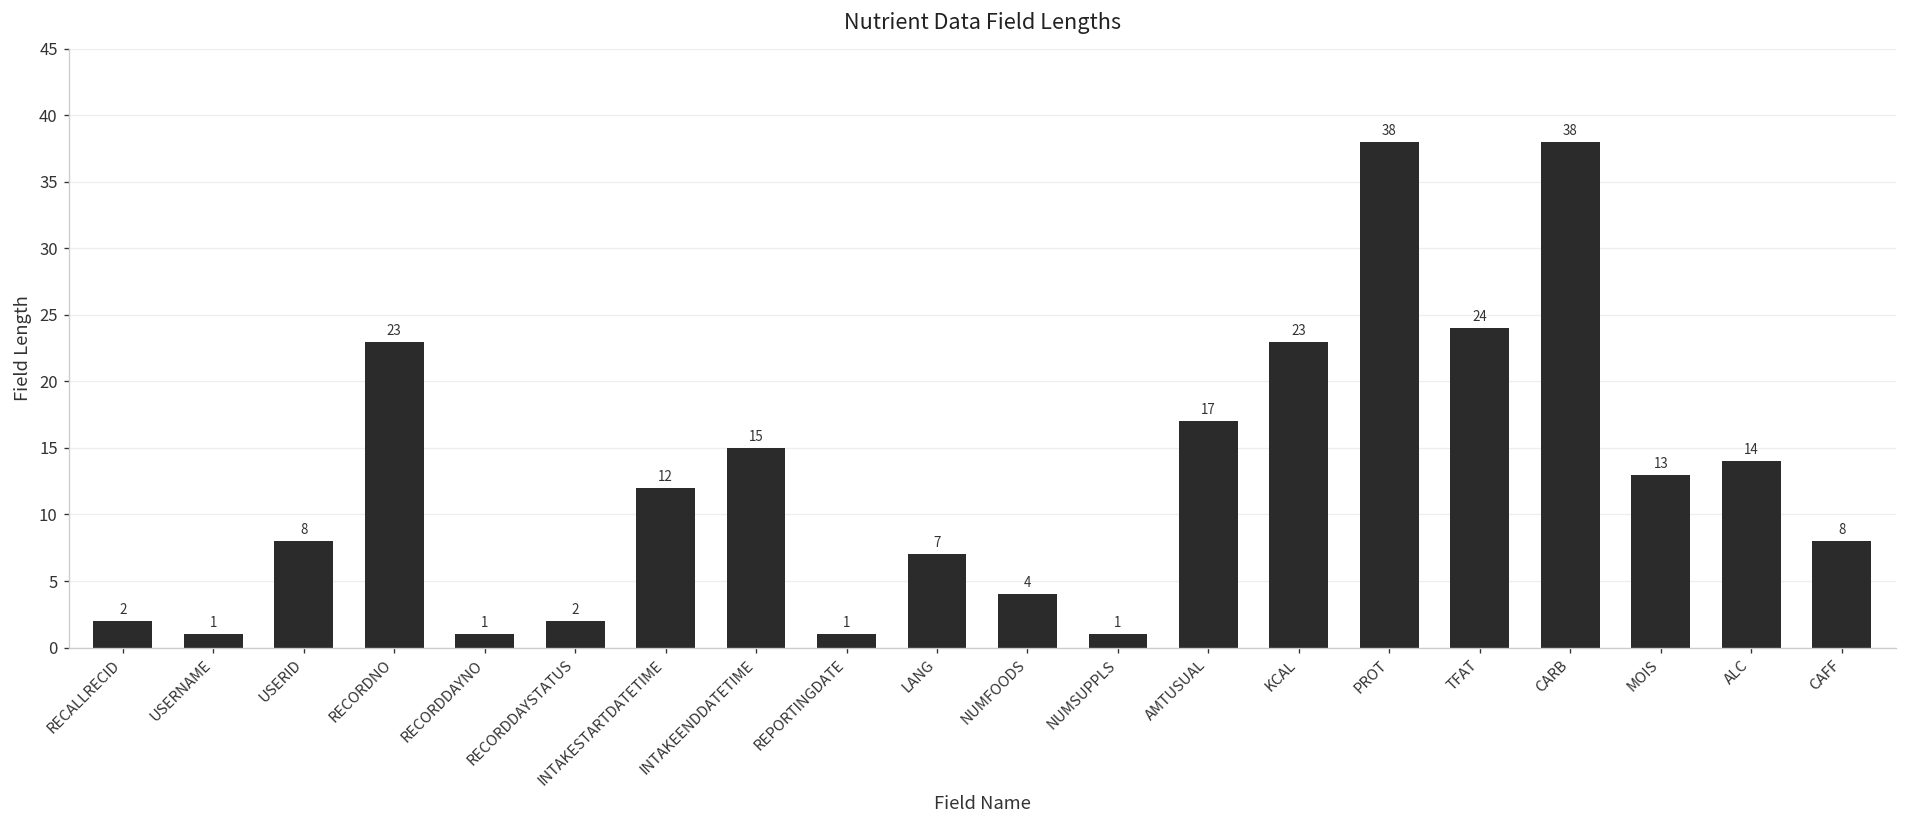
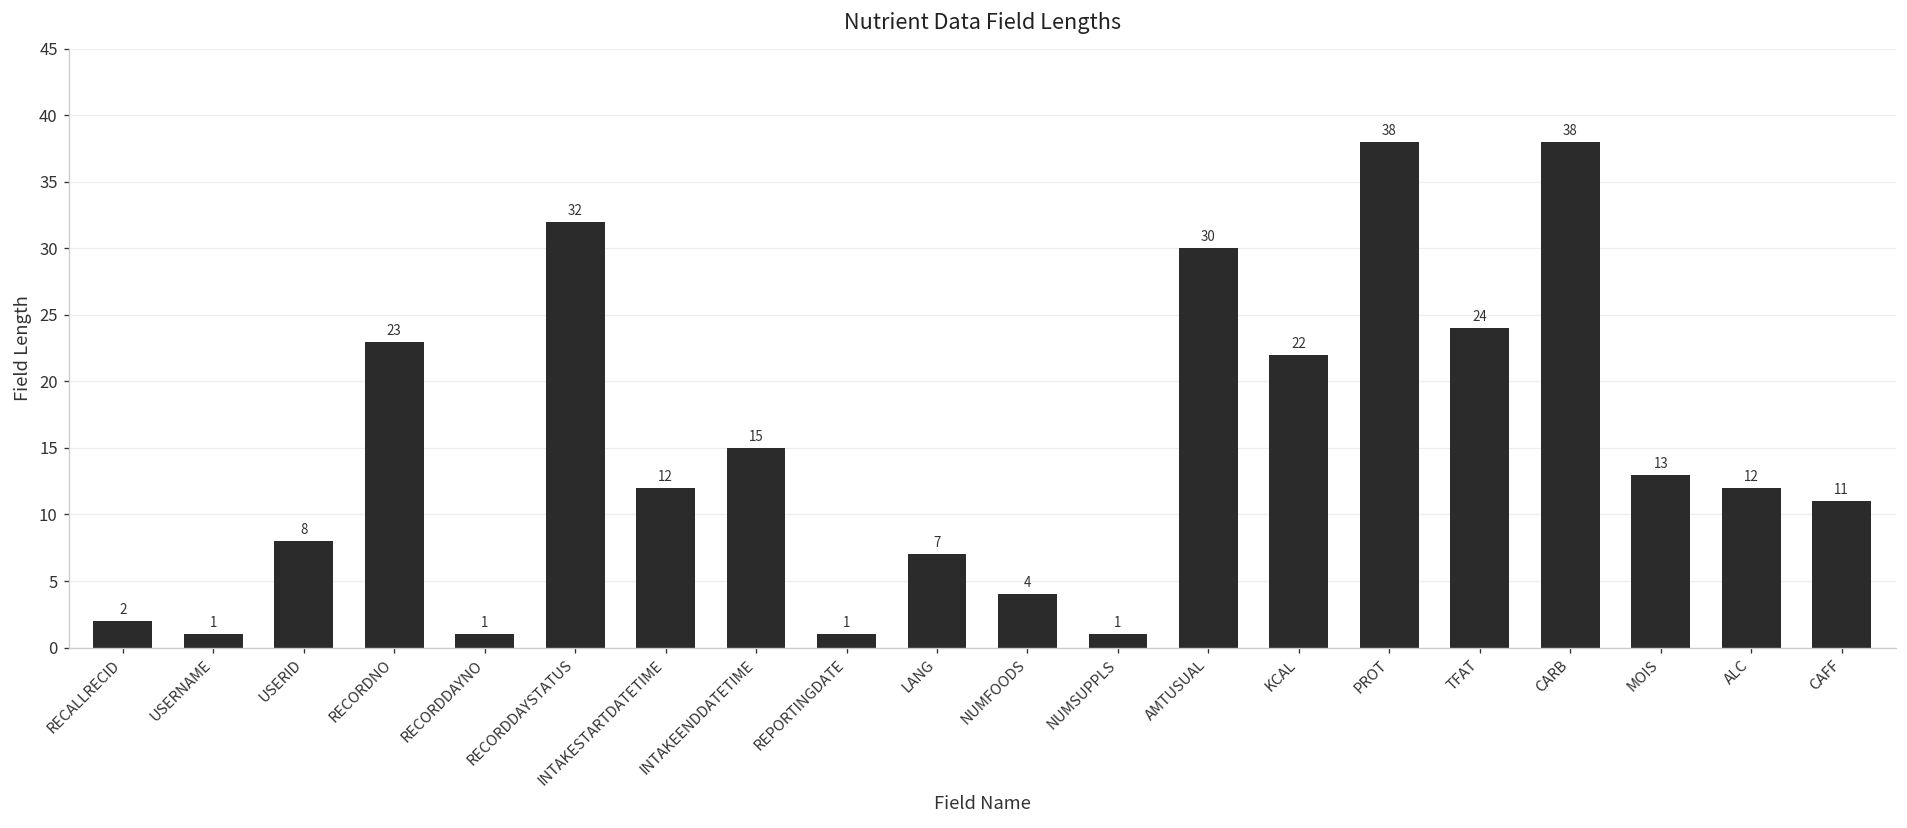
RECORDDAYSTATUS: 2 -> 32
AMTUSUAL: 17 -> 30
KCAL: 23 -> 22
ALC: 14 -> 12
CAFF: 8 -> 11
